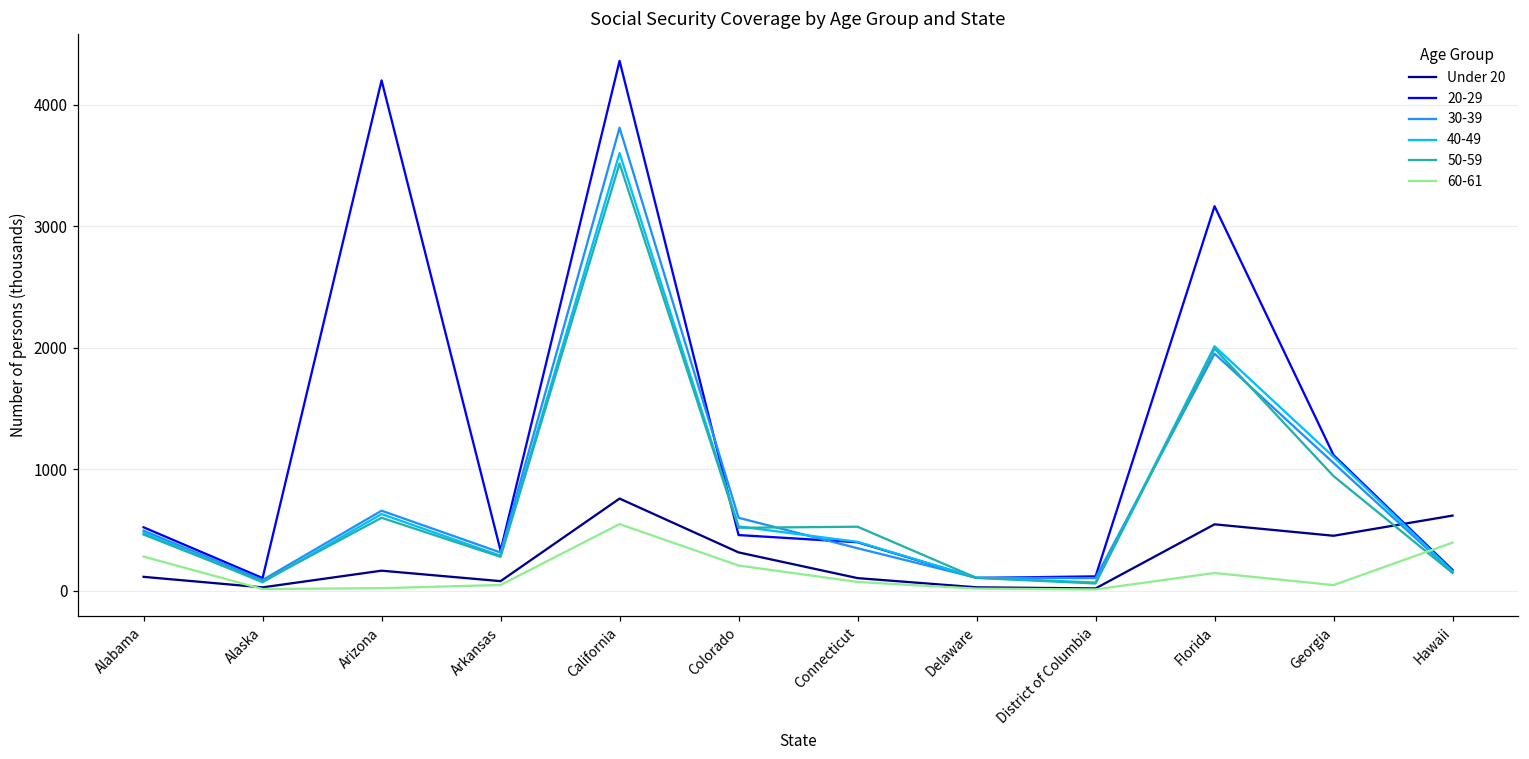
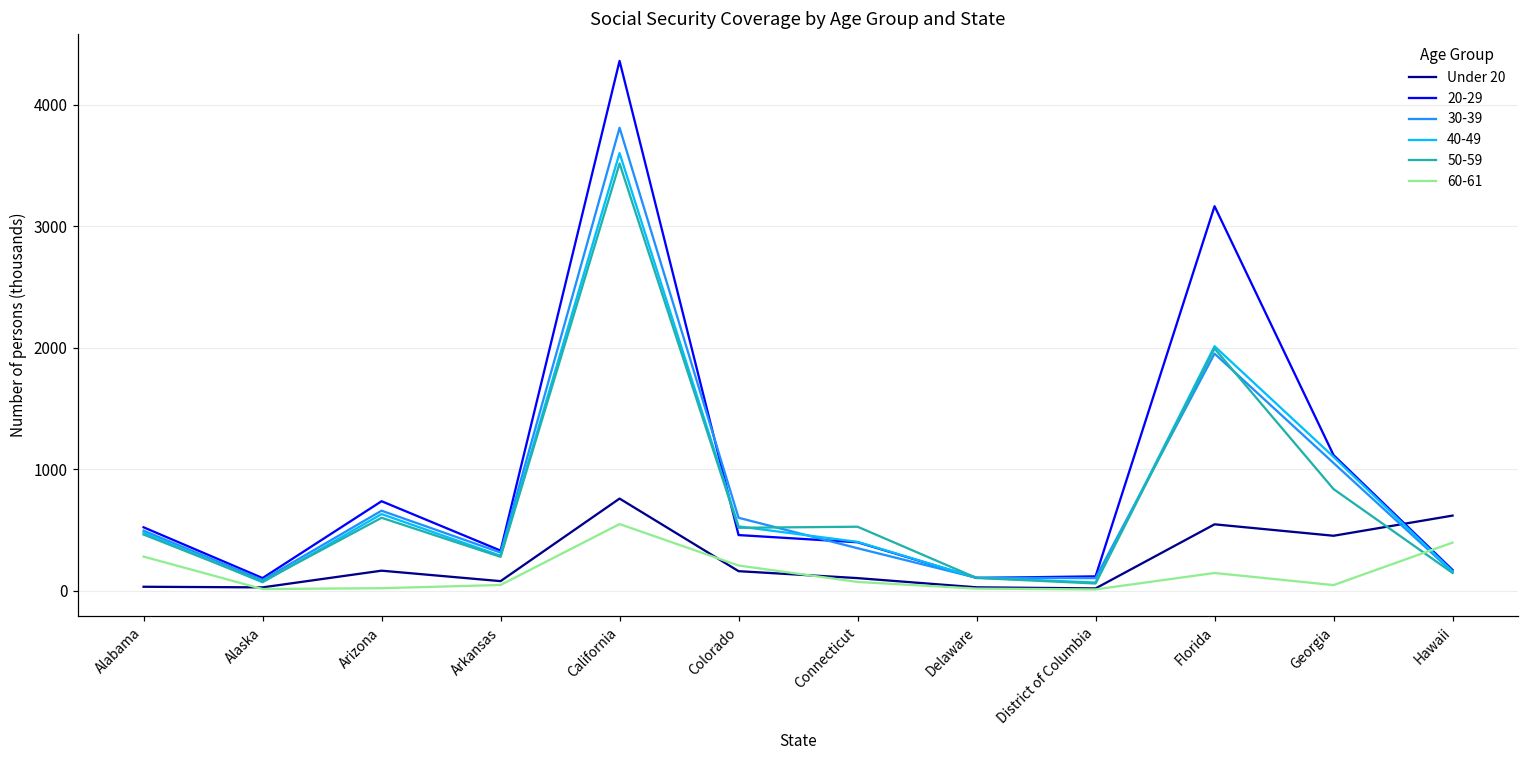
Under 20, Alabama: 110 -> 30
20-29, Arizona: 4200 -> 740
Under 20, Colorado: 310 -> 160
50-59, Georgia: 940 -> 840
